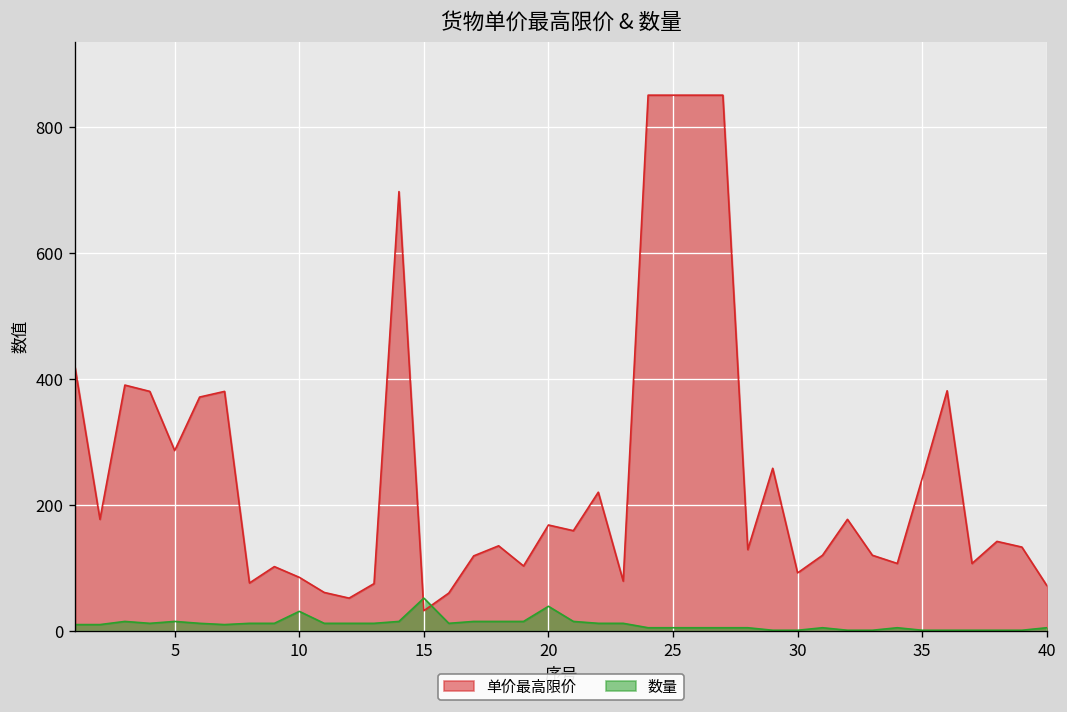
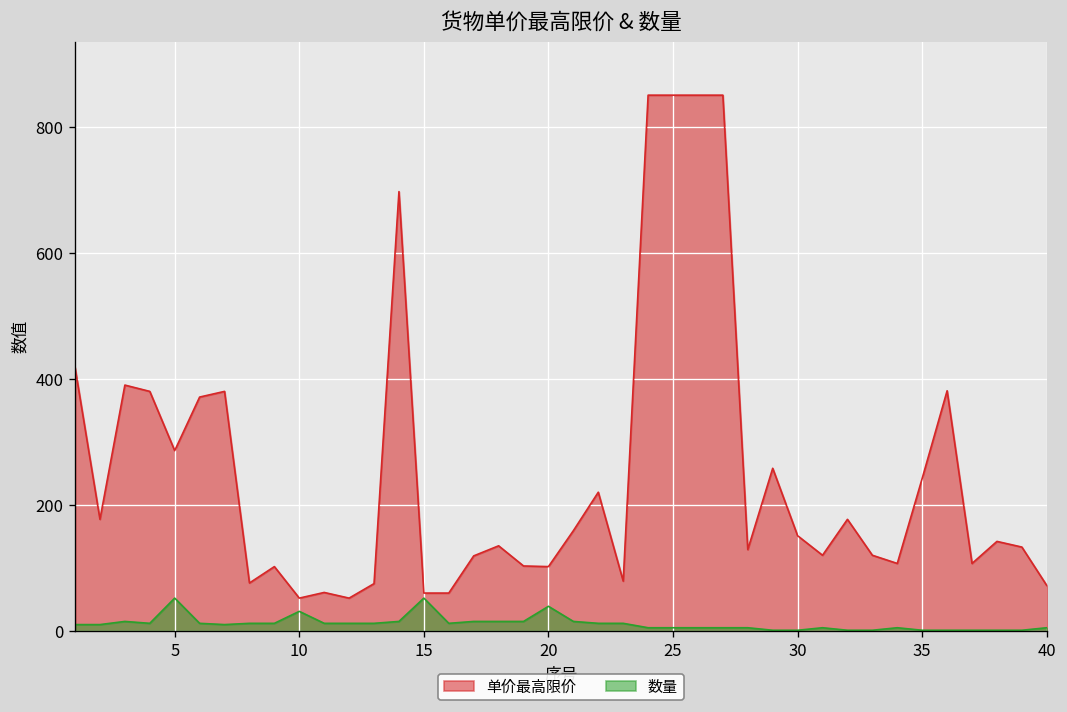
数量, 5: 20 -> 50
单价最高限价, 10: 90 -> 50
单价最高限价, 15: 30 -> 60
单价最高限价, 20: 170 -> 100
单价最高限价, 30: 90 -> 150
